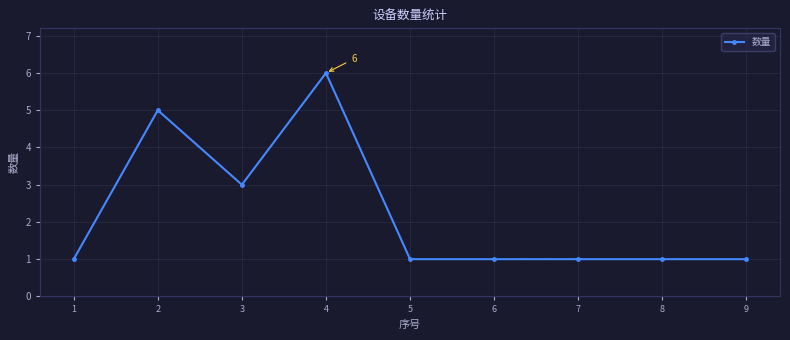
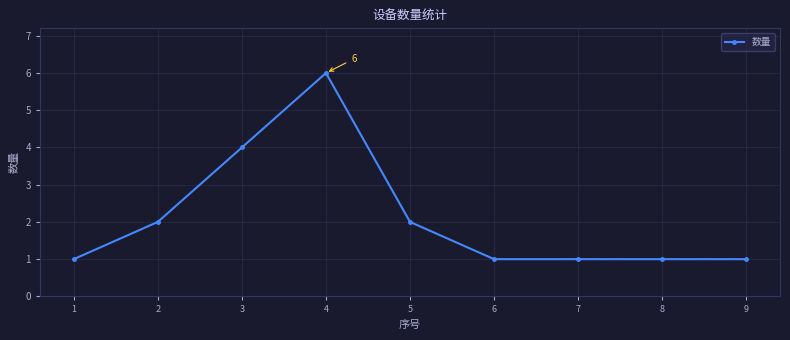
2: 5 -> 2
3: 3 -> 4
5: 1 -> 2
